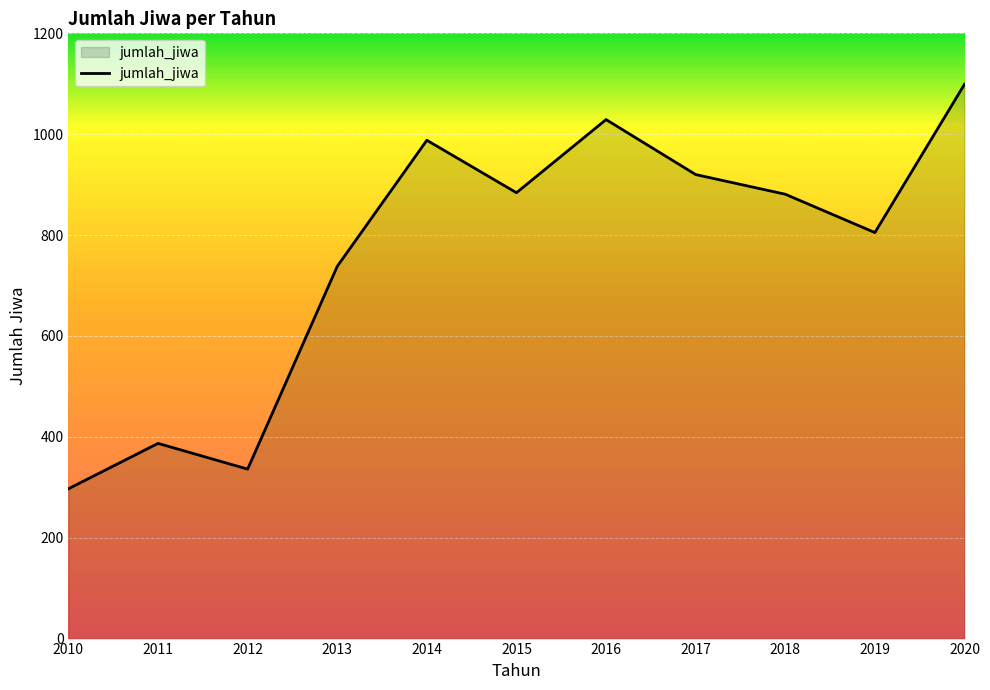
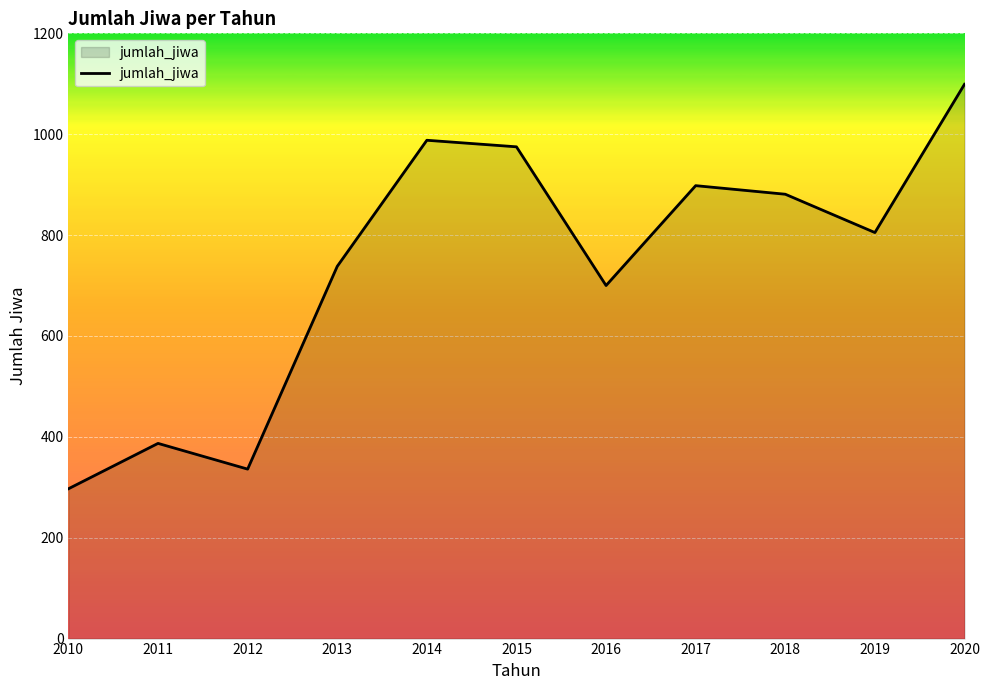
2015: 880 -> 980
2016: 1030 -> 700
2017: 920 -> 900
